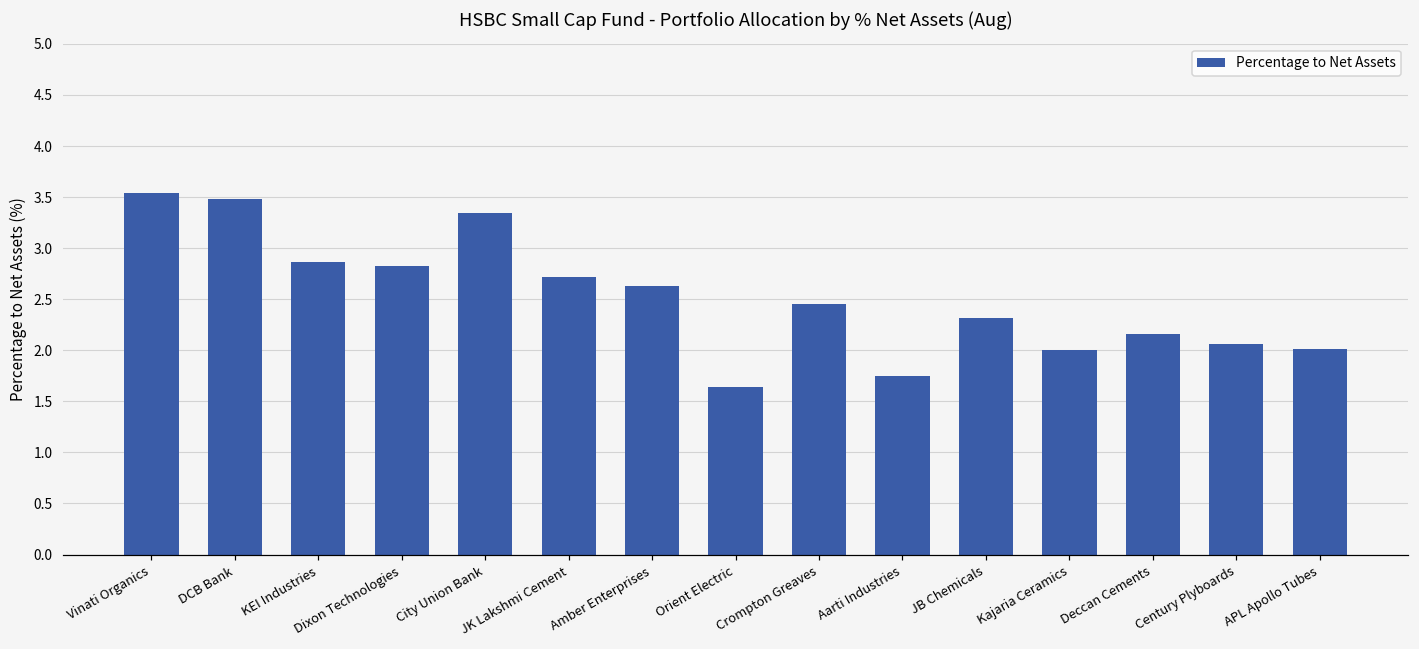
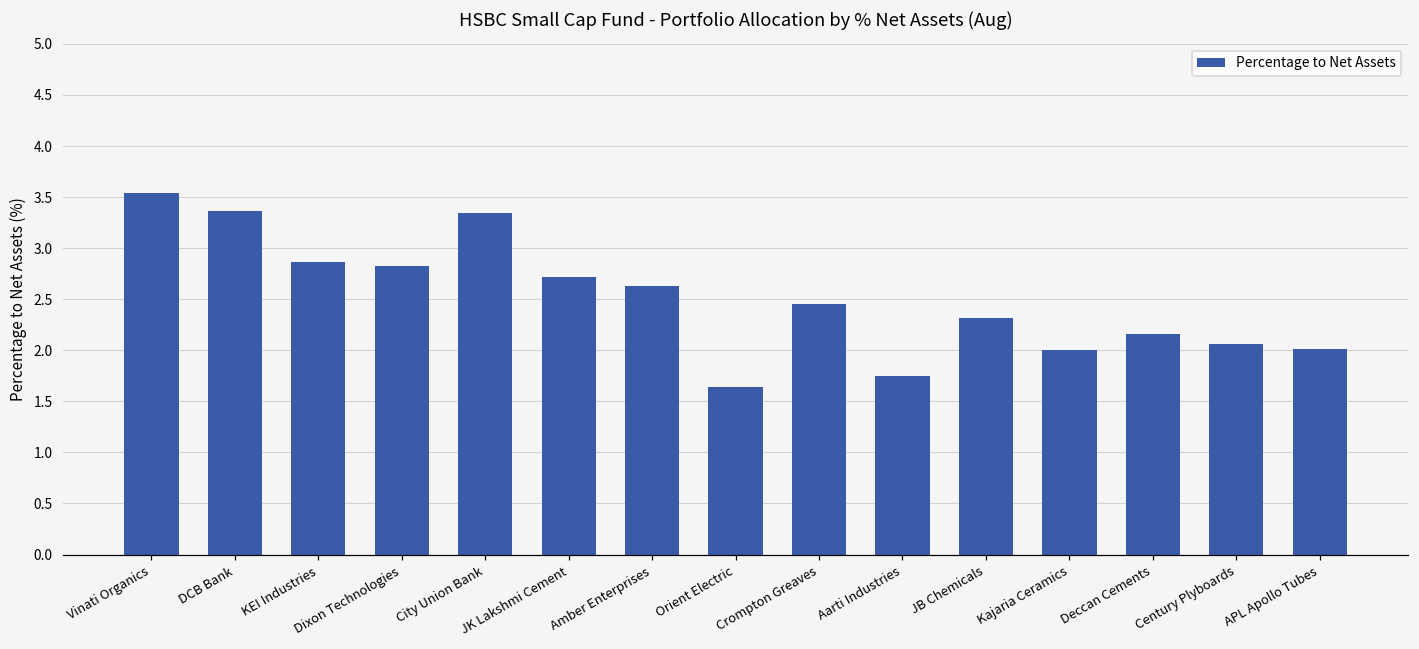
DCB Bank: 3.5 -> 3.4
